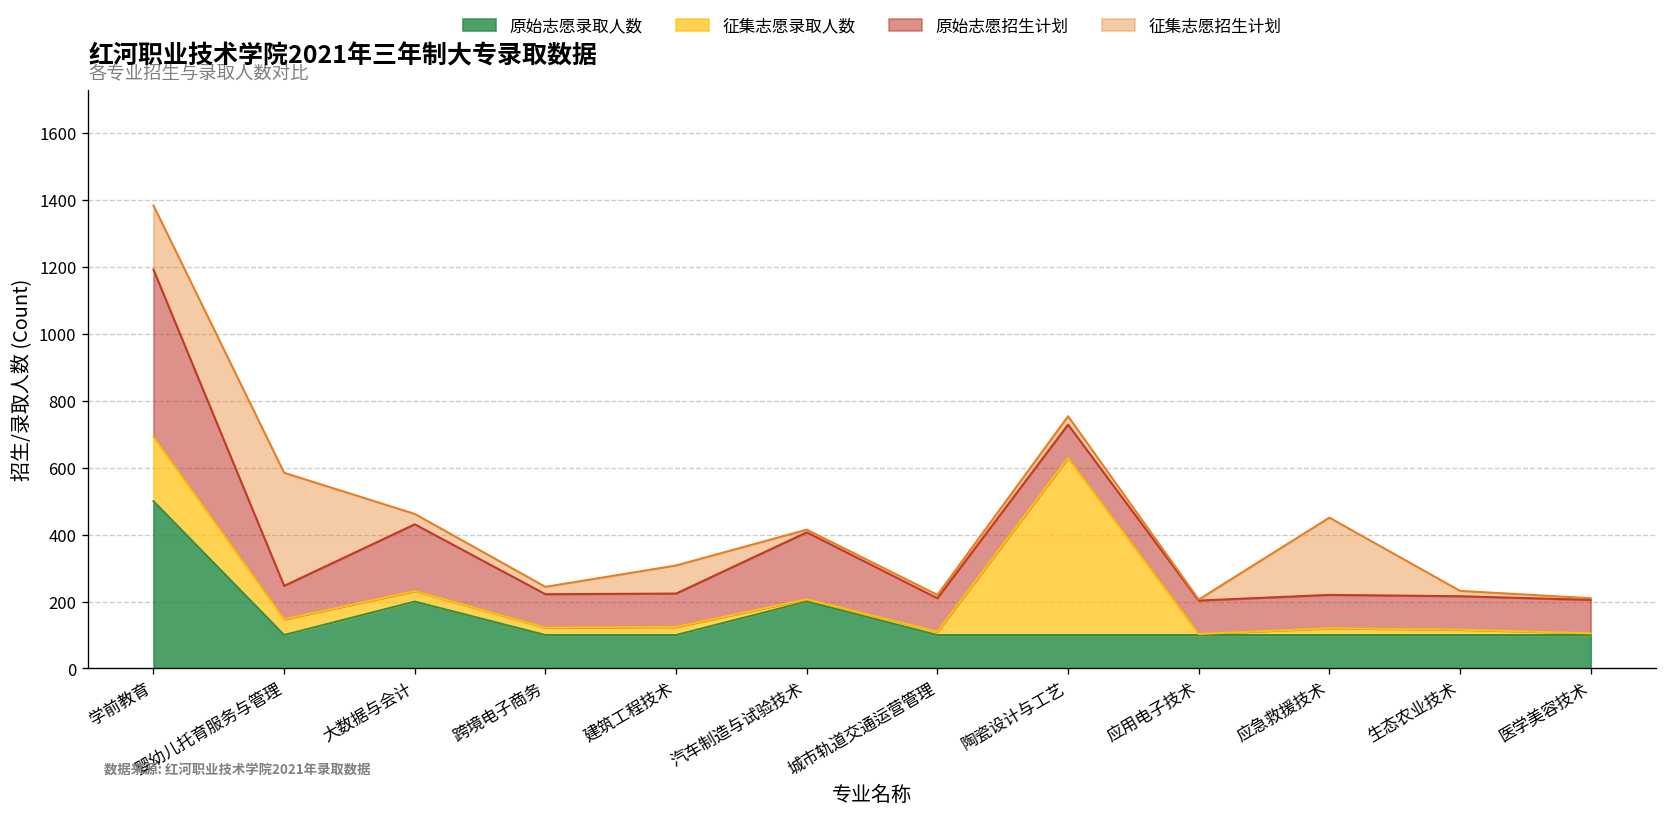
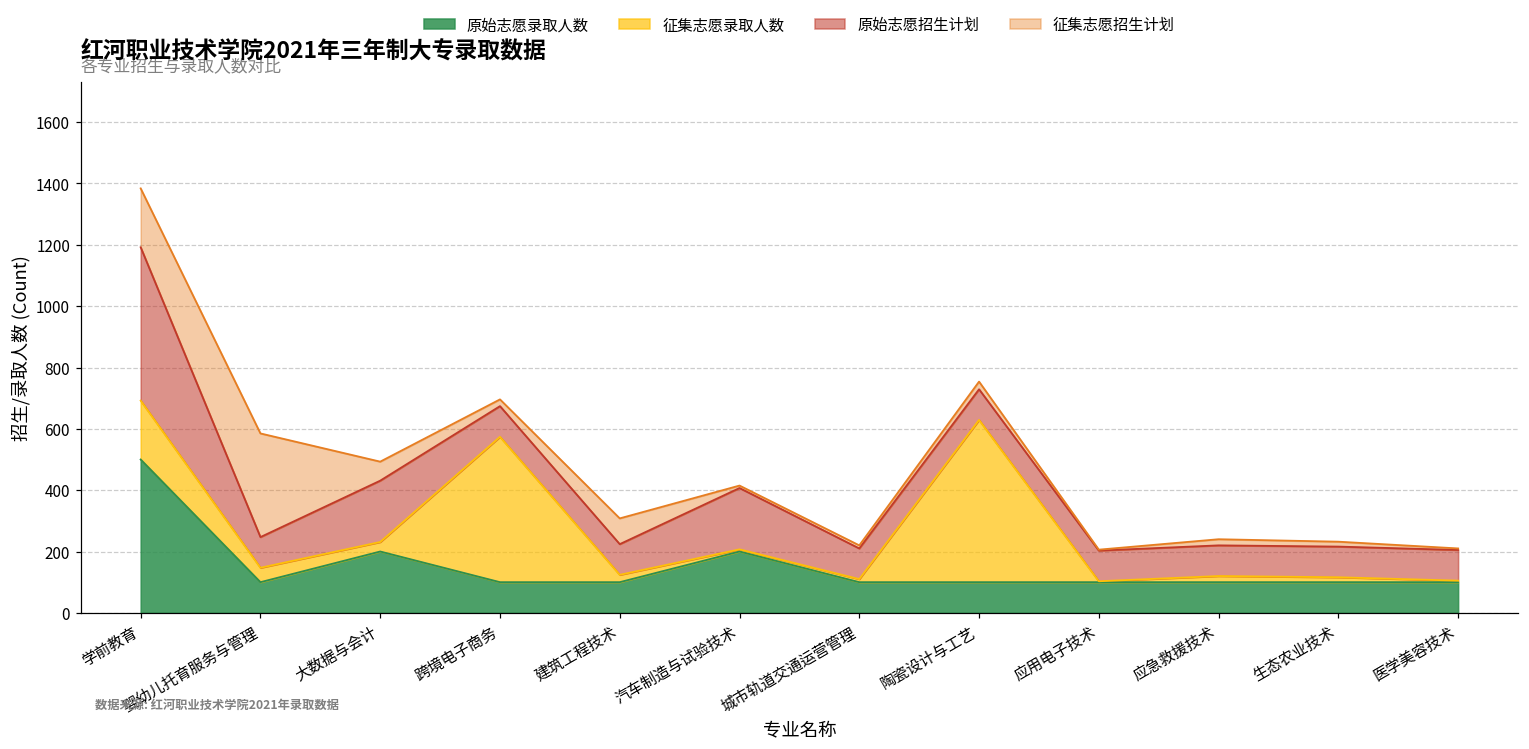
征集志愿招生计划, 大数据与会计: 30 -> 60
征集志愿录取人数, 跨境电子商务: 20 -> 470
征集志愿招生计划, 应急救援技术: 230 -> 20
